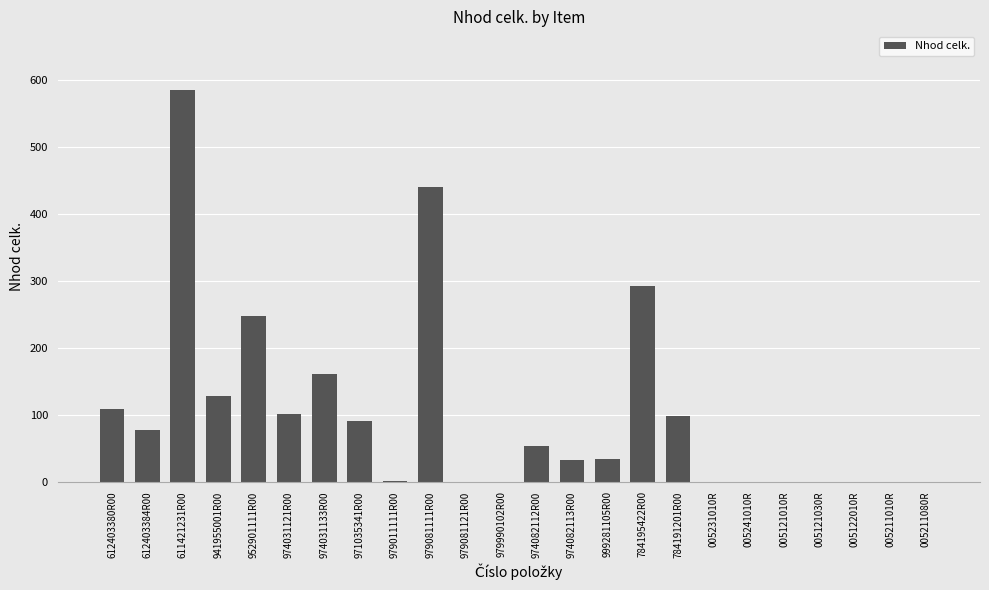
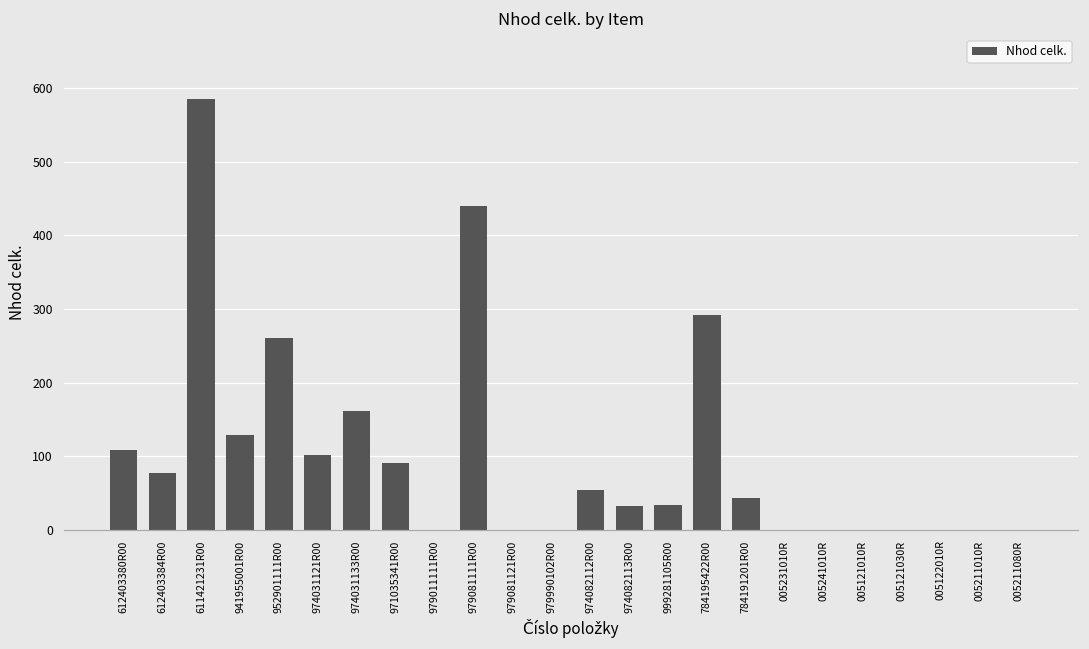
952901111R00: 250 -> 260
784191201R00: 100 -> 40
